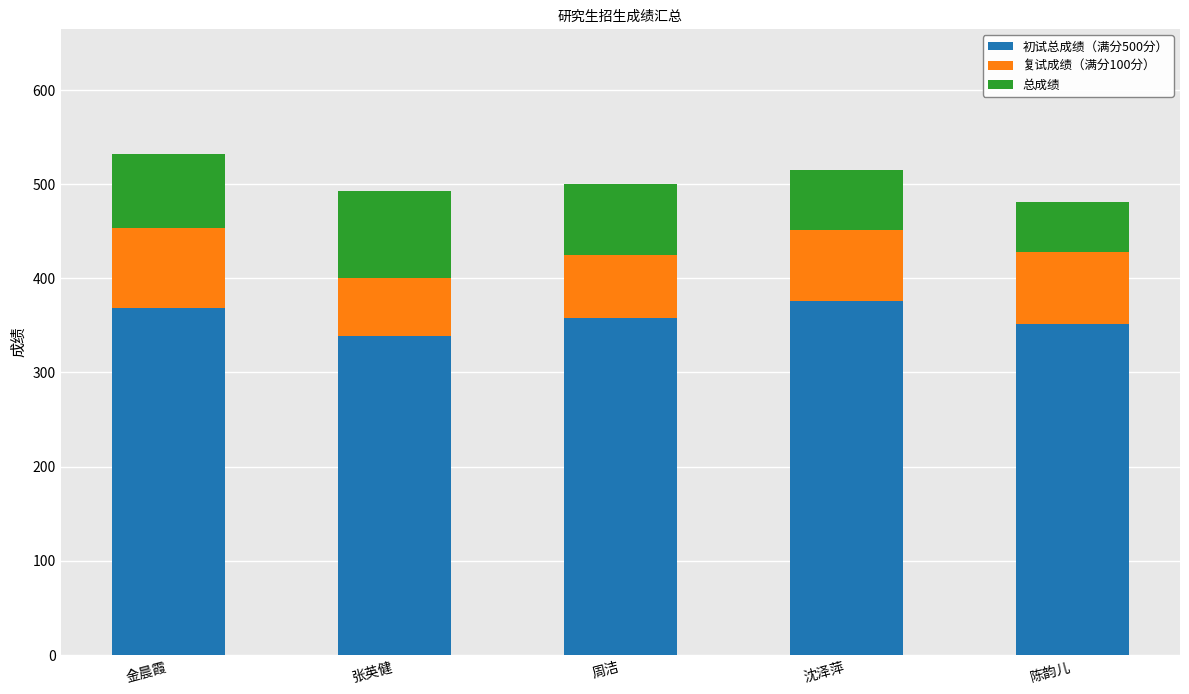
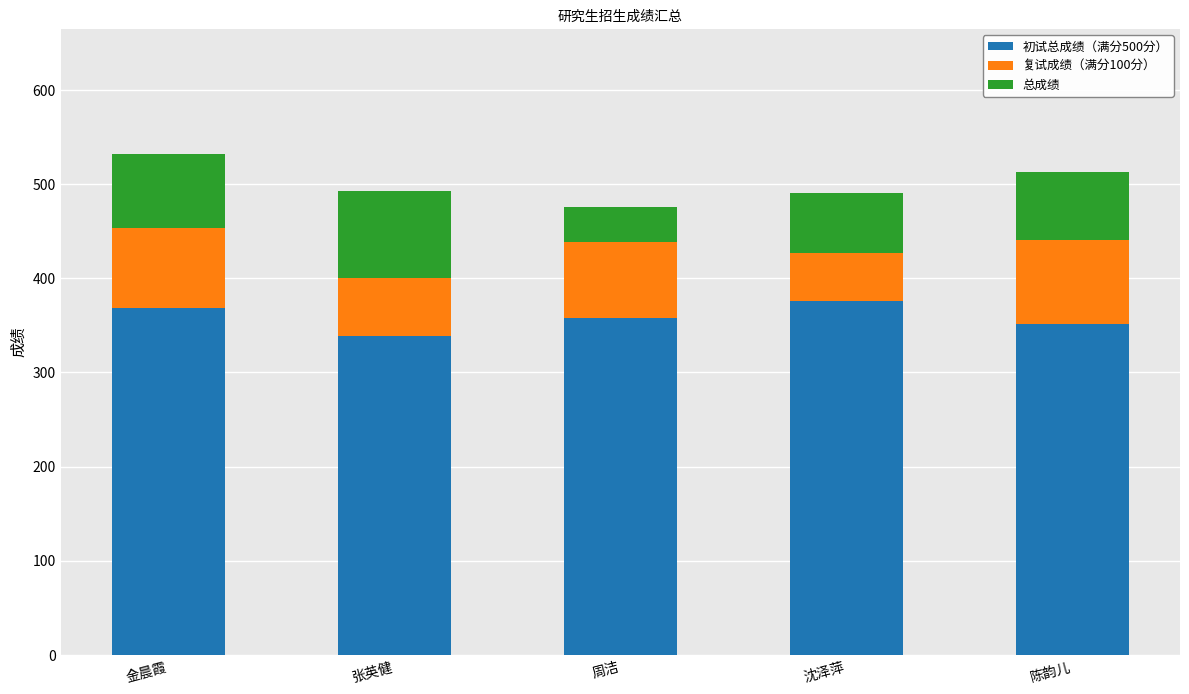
复试成绩（满分100分）, 周洁: 70 -> 80
总成绩, 周洁: 80 -> 40
复试成绩（满分100分）, 沈泽萍: 80 -> 50
复试成绩（满分100分）, 陈韵儿: 80 -> 90
总成绩, 陈韵儿: 50 -> 70
